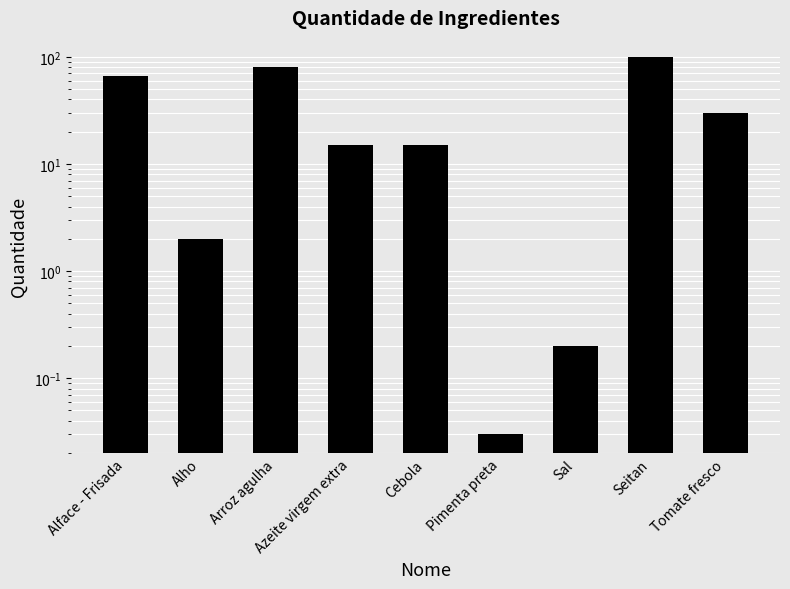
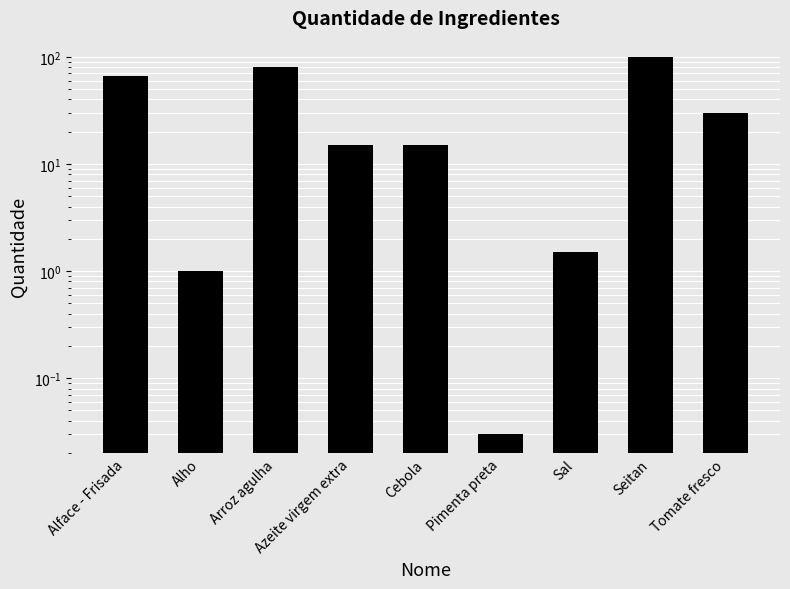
Alho: 2 -> 1
Sal: 0.2 -> 1.5
